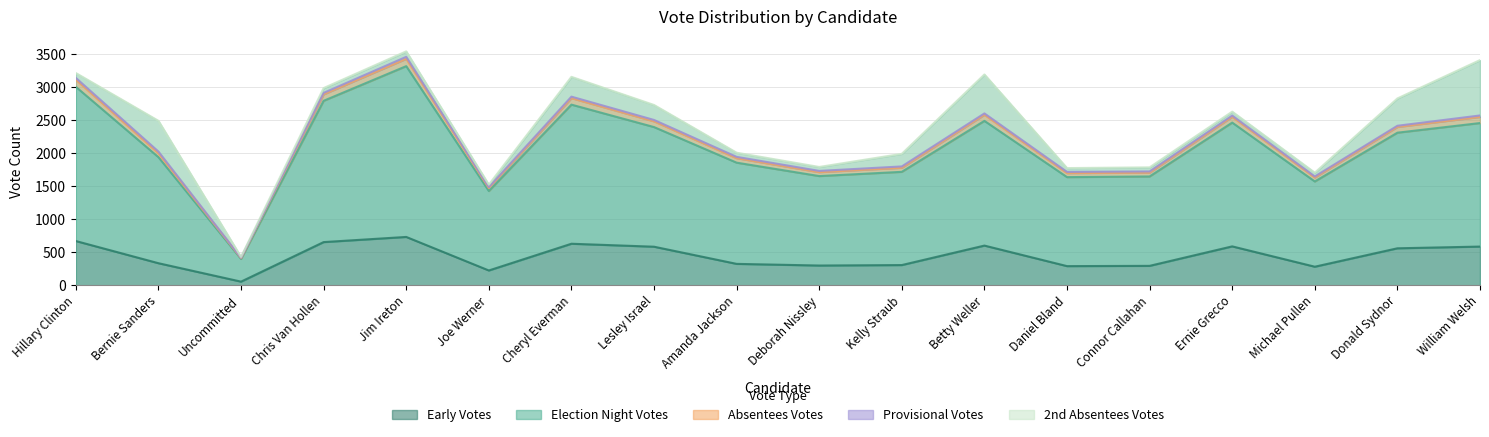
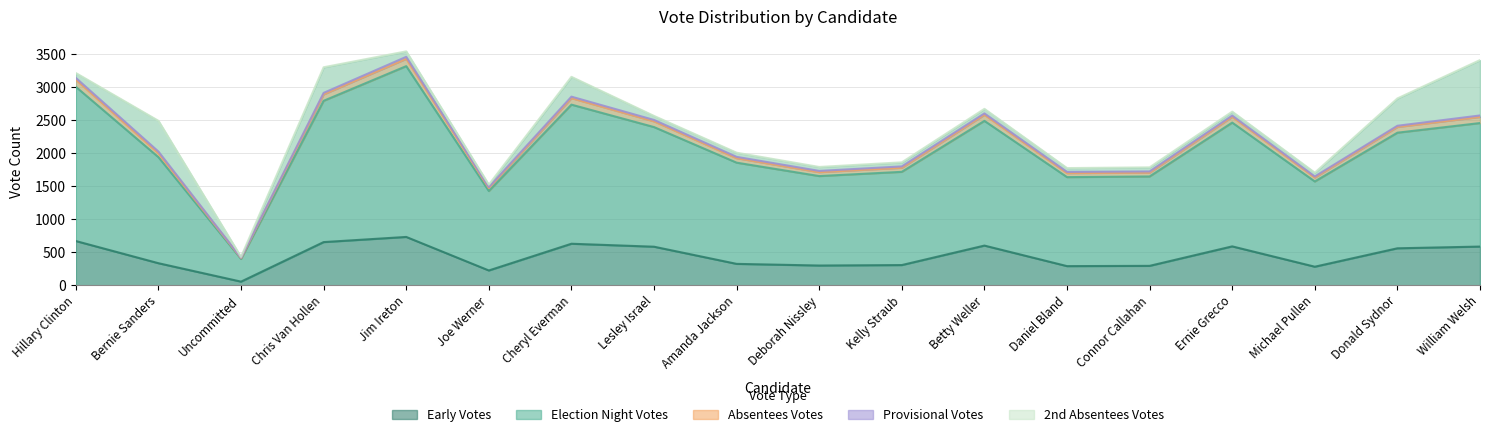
2nd Absentees Votes, Chris Van Hollen: 100 -> 400
2nd Absentees Votes, Lesley Israel: 200 -> 100
2nd Absentees Votes, Kelly Straub: 200 -> 100
2nd Absentees Votes, Betty Weller: 600 -> 100
